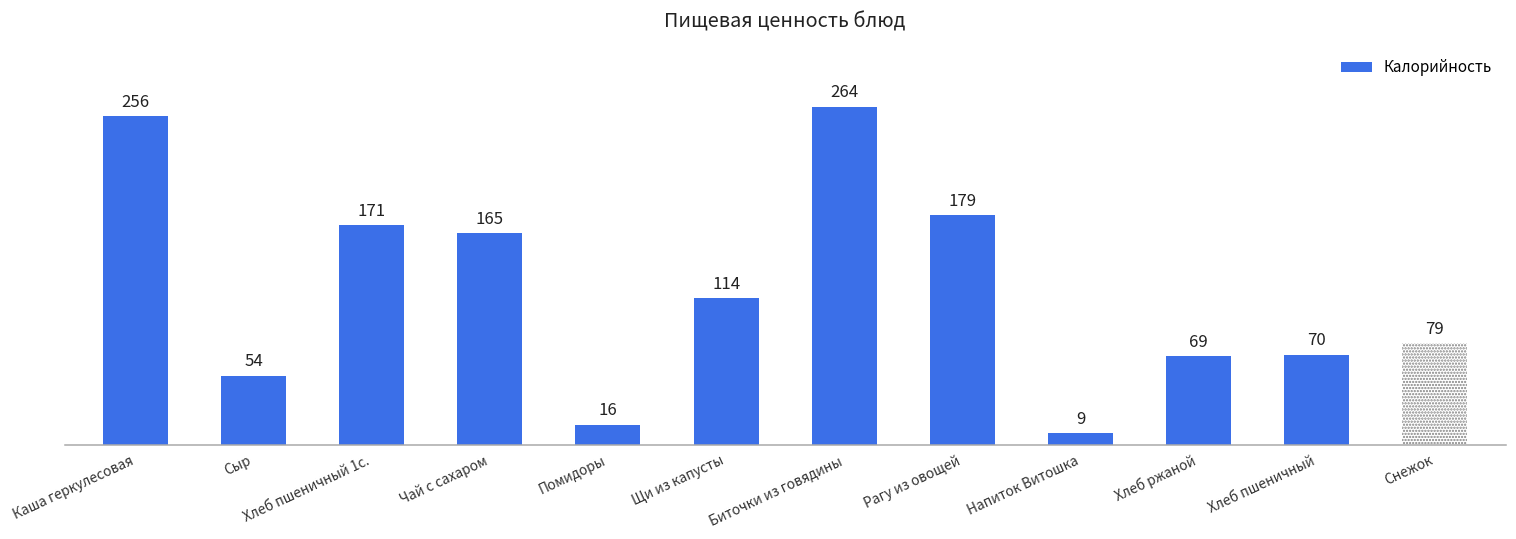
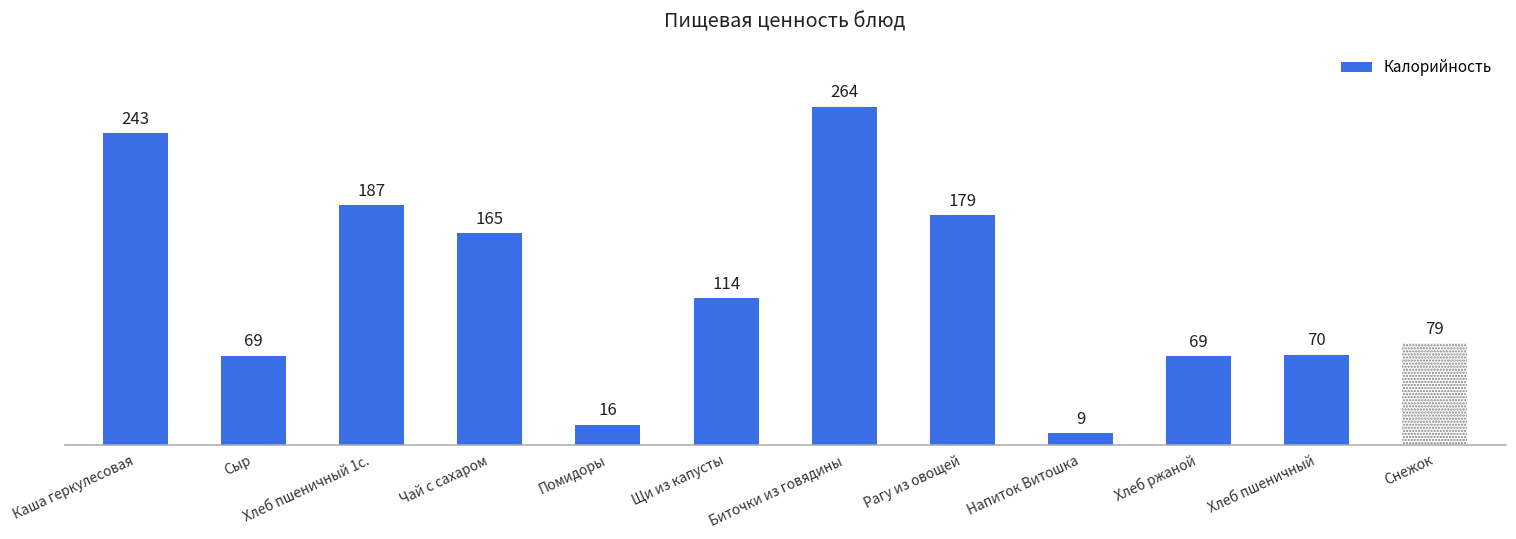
Калорийность, Каша геркулесовая: 256 -> 243
Калорийность, Сыр: 54 -> 69
Калорийность, Хлеб пшеничный 1с.: 171 -> 187
